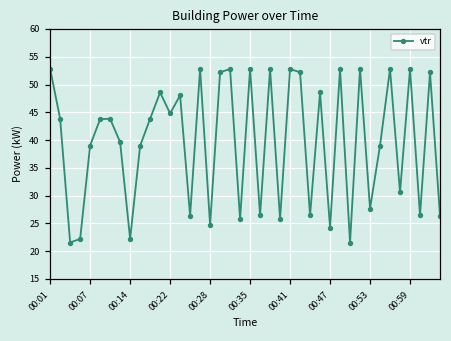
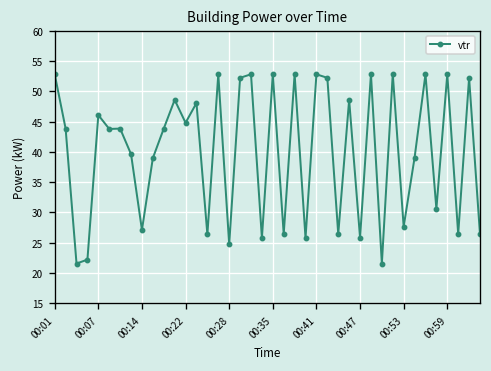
00:07: 39 -> 46
00:14: 22 -> 27
00:47: 24 -> 26
